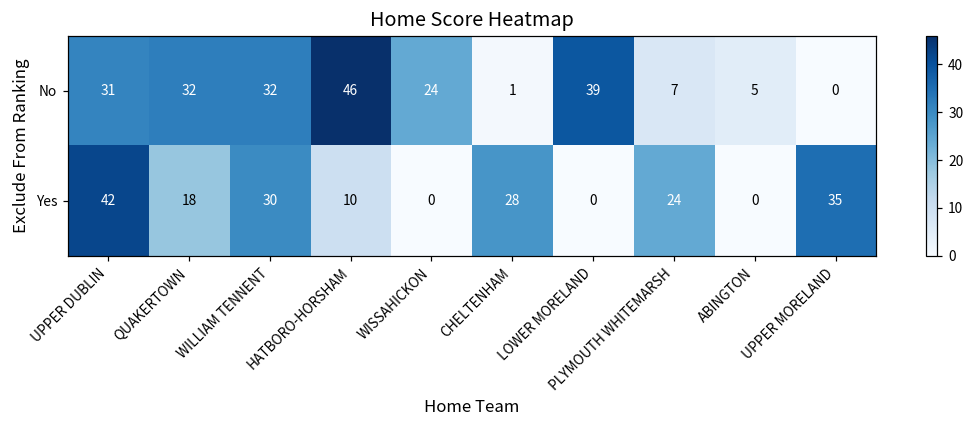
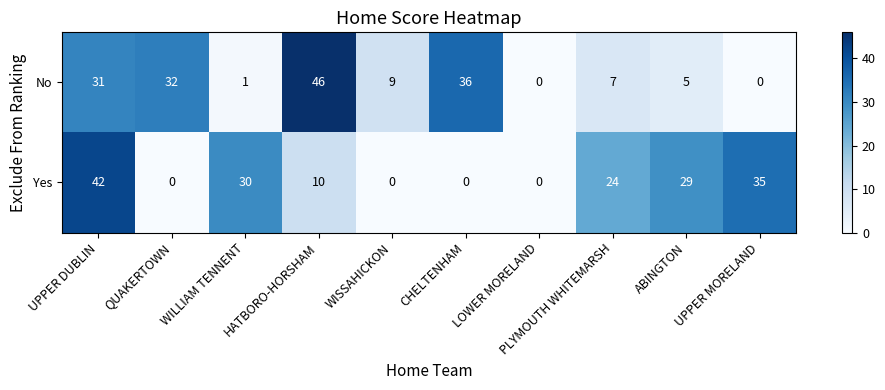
No, WILLIAM TENNENT: 32 -> 1
No, WISSAHICKON: 24 -> 9
No, CHELTENHAM: 1 -> 36
No, LOWER MORELAND: 39 -> 0
Yes, QUAKERTOWN: 18 -> 0
Yes, CHELTENHAM: 28 -> 0
Yes, ABINGTON: 0 -> 29
